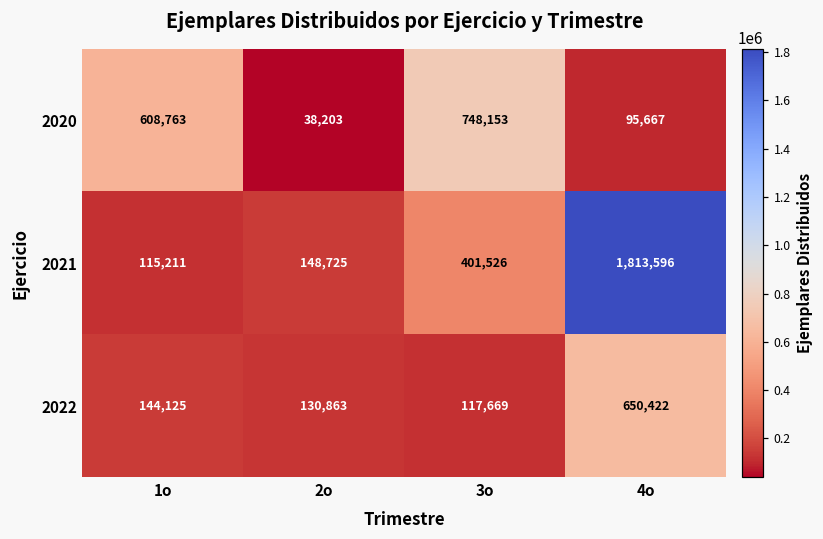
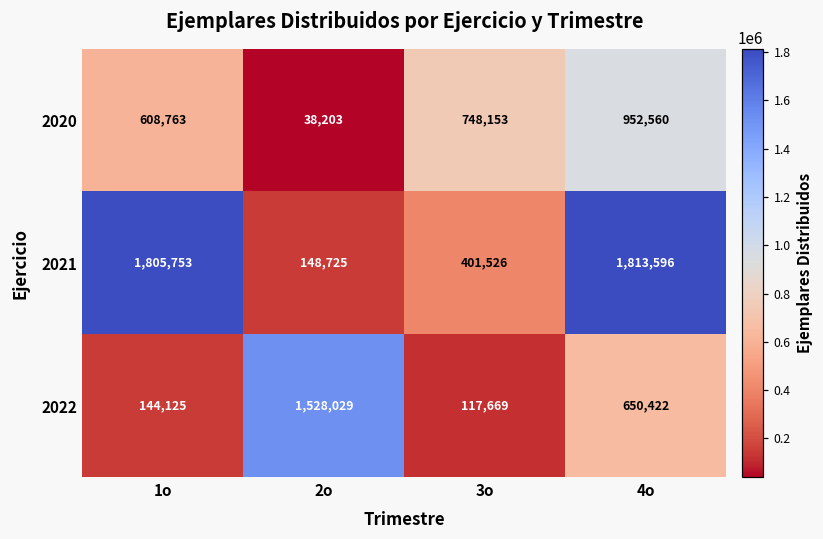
2020, 4o: 95,667 -> 952,560
2021, 1o: 115,211 -> 1,805,753
2022, 2o: 130,863 -> 1,528,029
